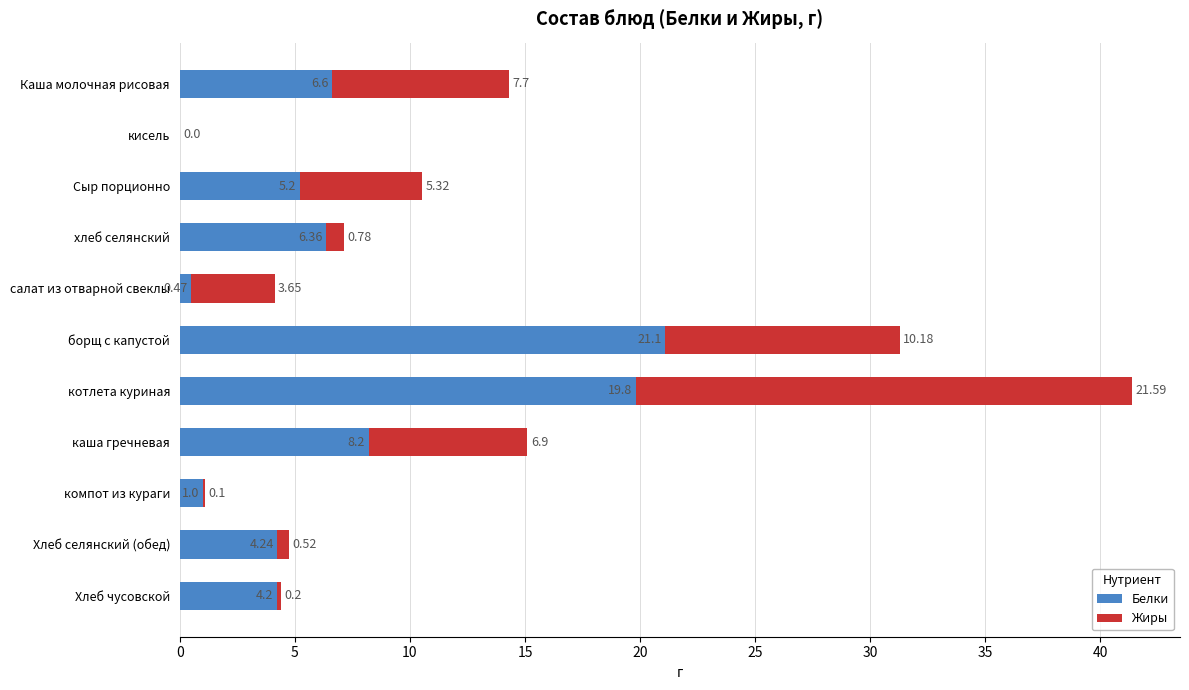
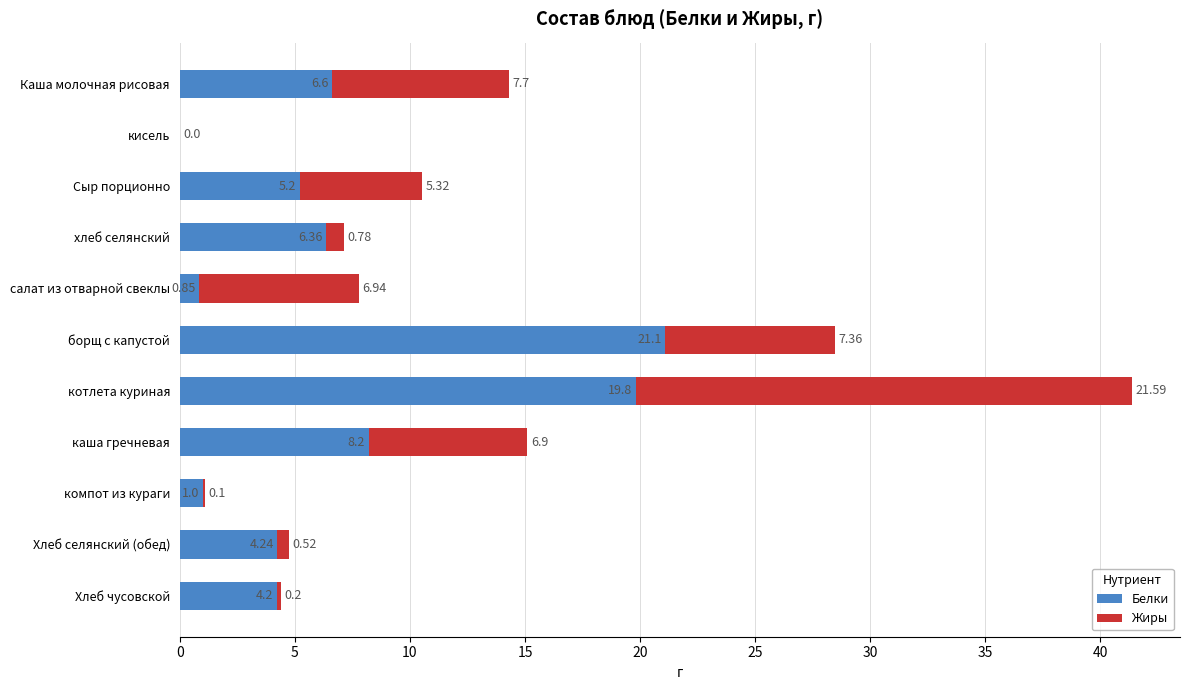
Белки, салат из отварной свеклы: 0.47 -> 0.85
Жиры, салат из отварной свеклы: 3.65 -> 6.94
Жиры, борщ с капустой: 10.18 -> 7.36
